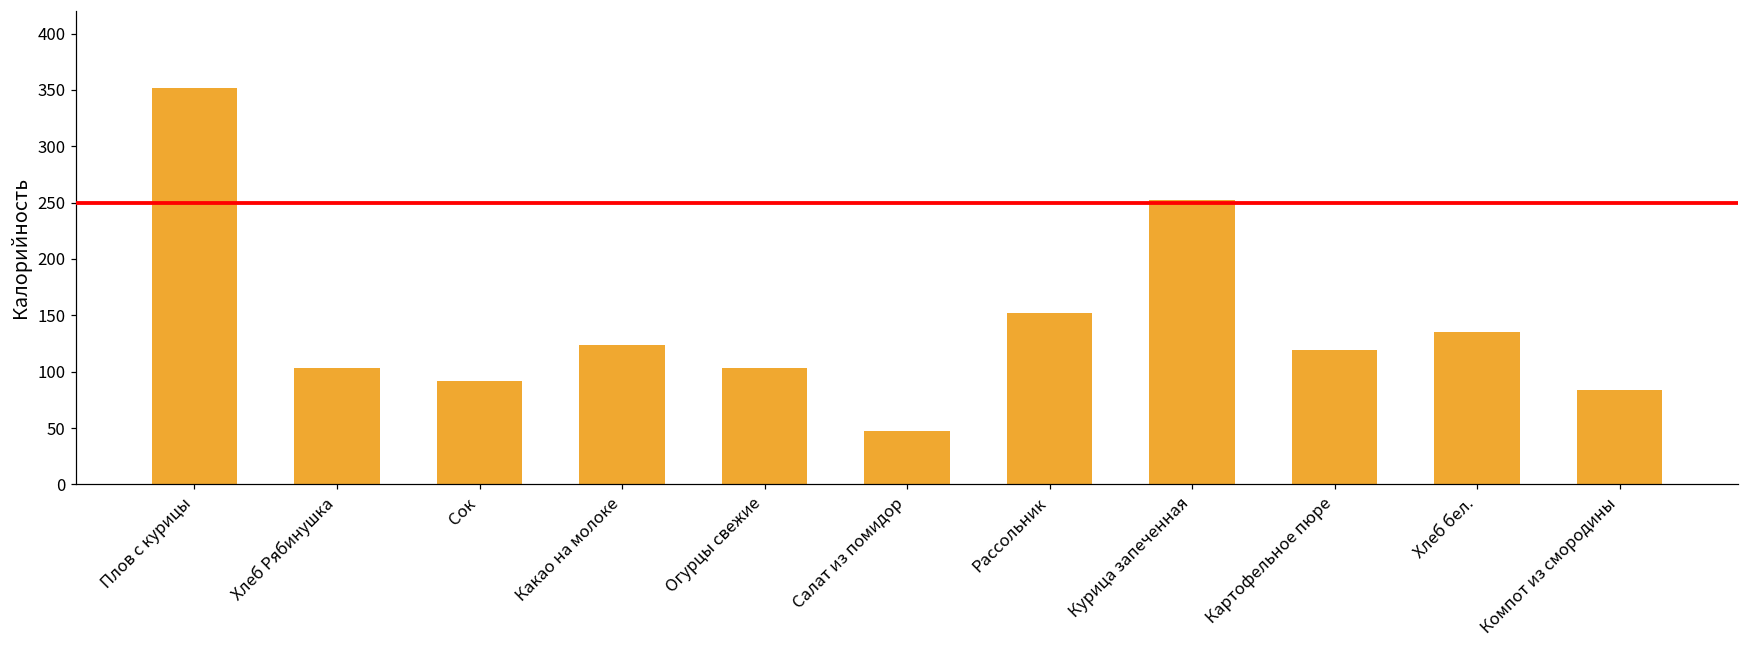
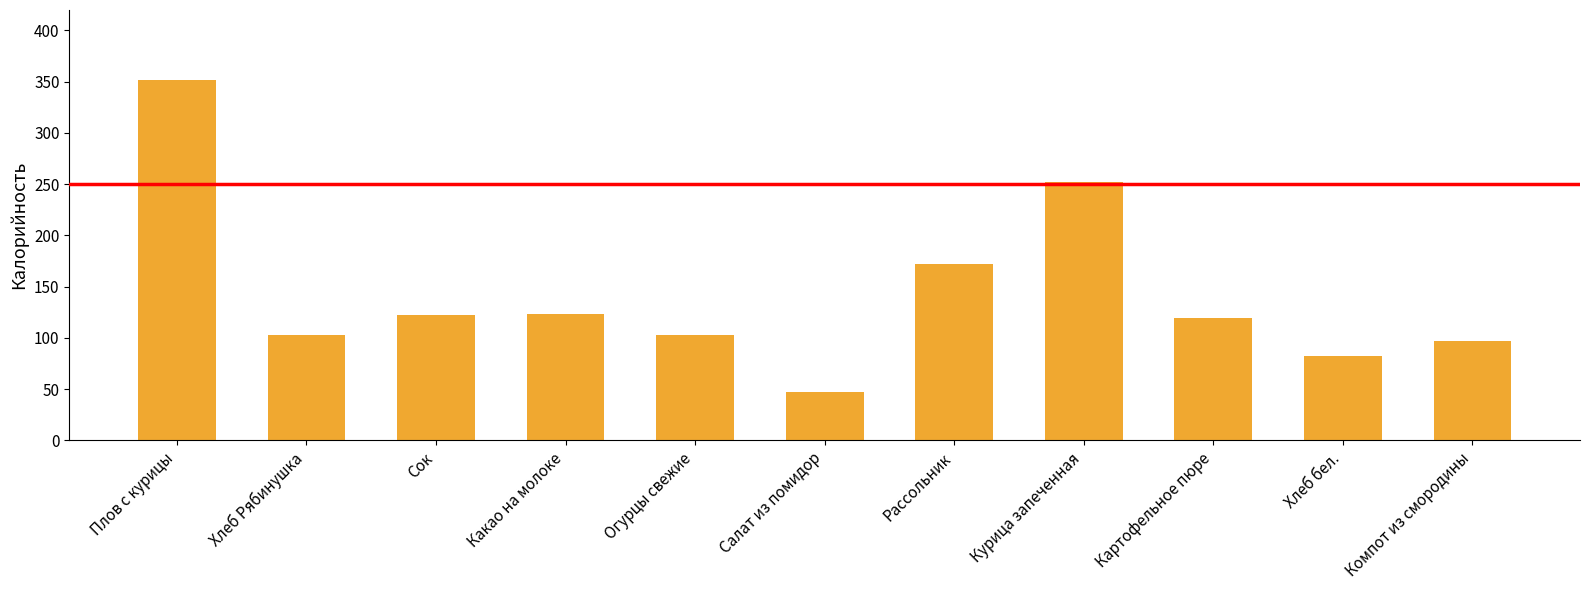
Сок: 92 -> 122
Рассольник: 152 -> 172
Хлеб бел.: 136 -> 82
Компот из смородины: 84 -> 97
